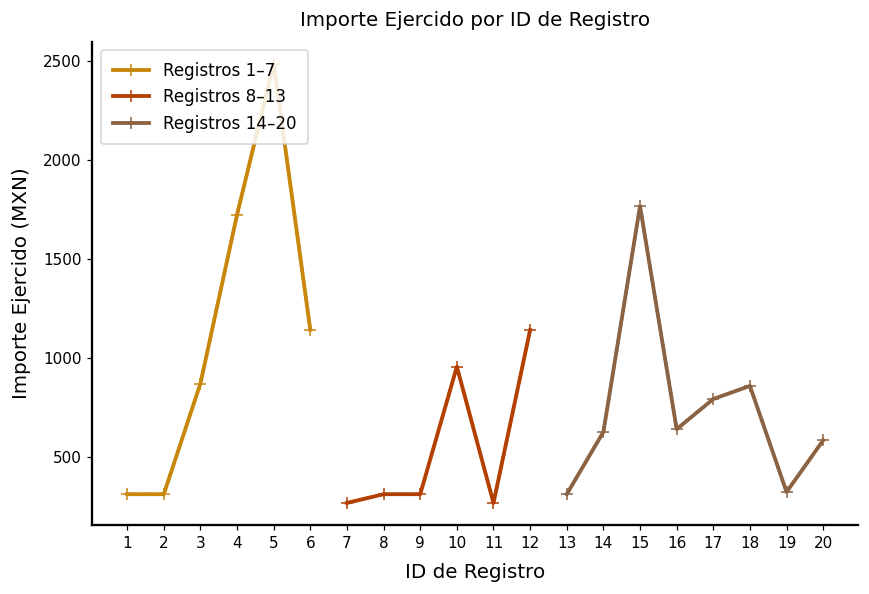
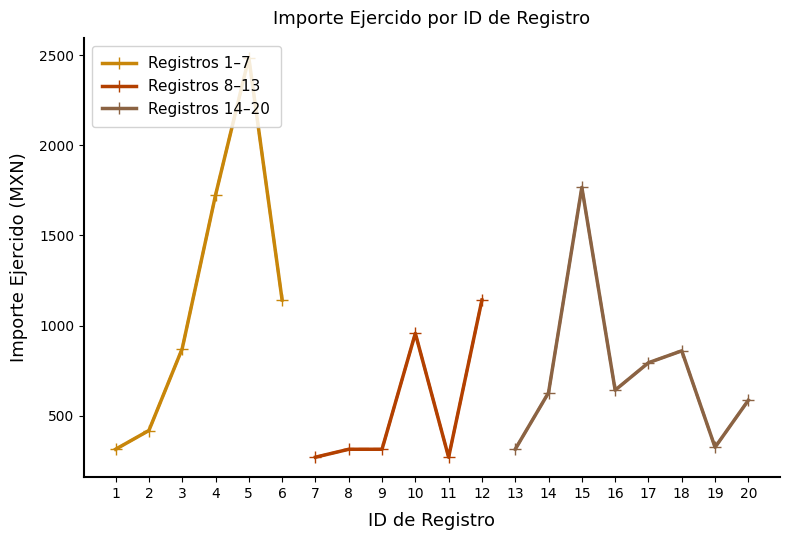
Registros 1–7, 2: 310 -> 420
